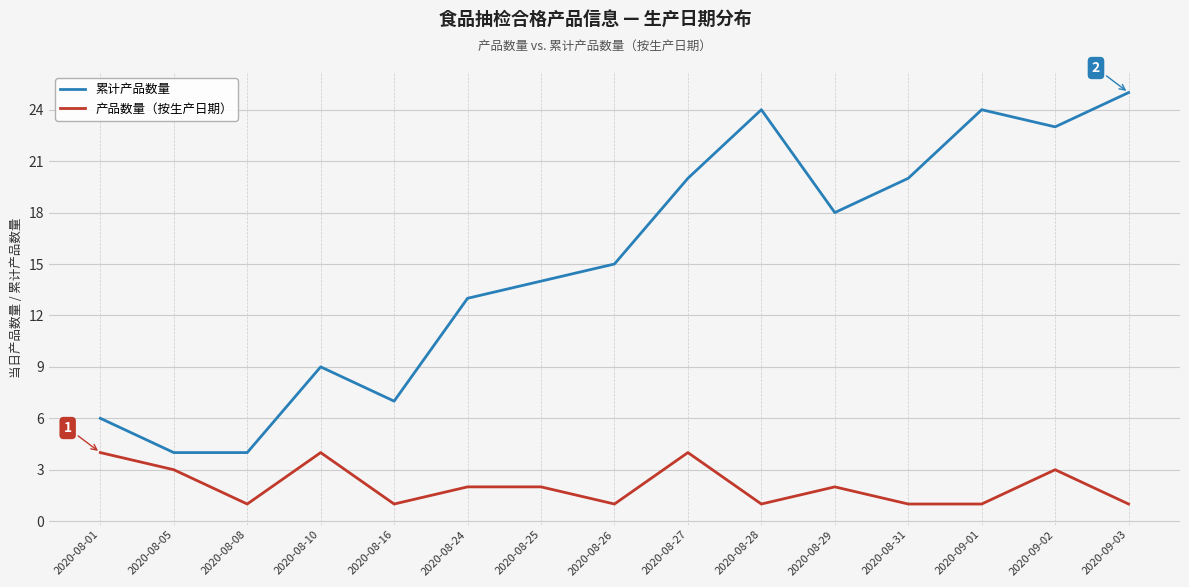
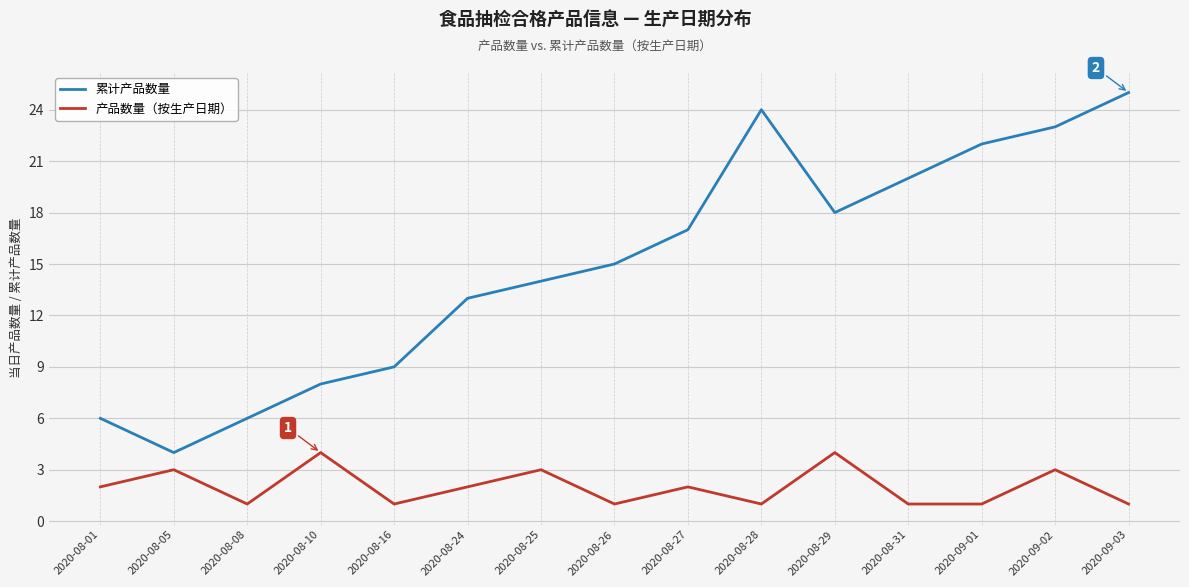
产品数量（按生产日期）, 2020-08-01: 4 -> 2
累计产品数量, 2020-08-08: 4 -> 6
累计产品数量, 2020-08-10: 9 -> 8
累计产品数量, 2020-08-16: 7 -> 9
产品数量（按生产日期）, 2020-08-25: 2 -> 3
累计产品数量, 2020-08-27: 20 -> 17
产品数量（按生产日期）, 2020-08-27: 4 -> 2
产品数量（按生产日期）, 2020-08-29: 2 -> 4
累计产品数量, 2020-09-01: 24 -> 22
